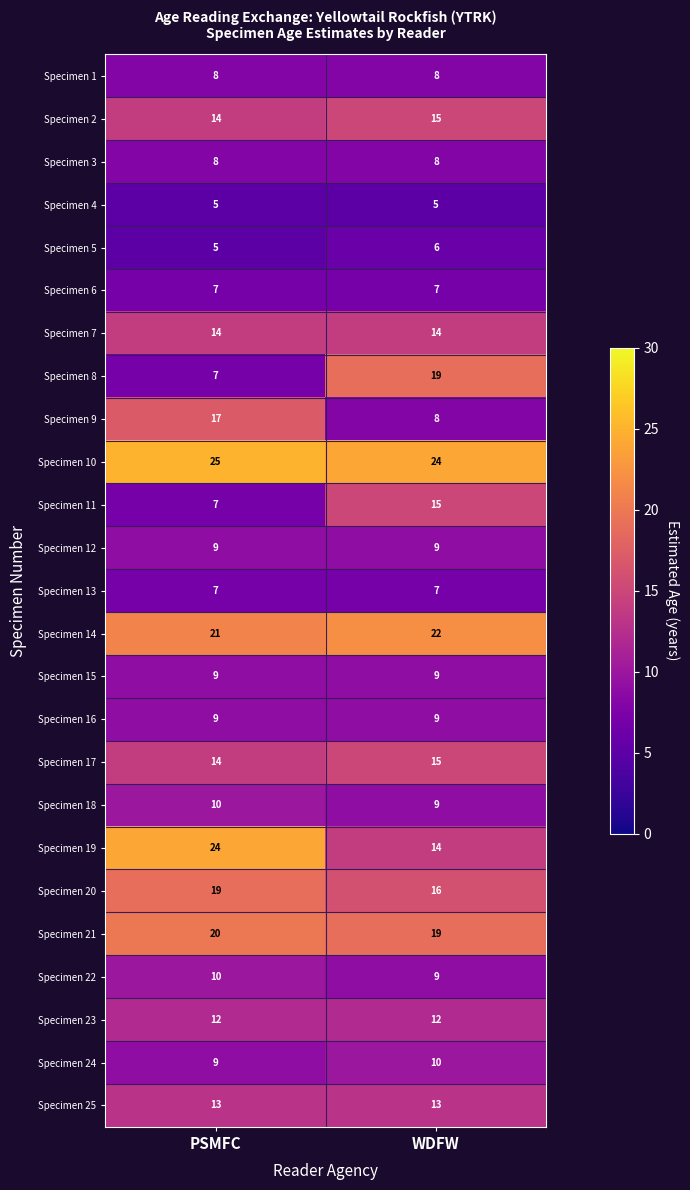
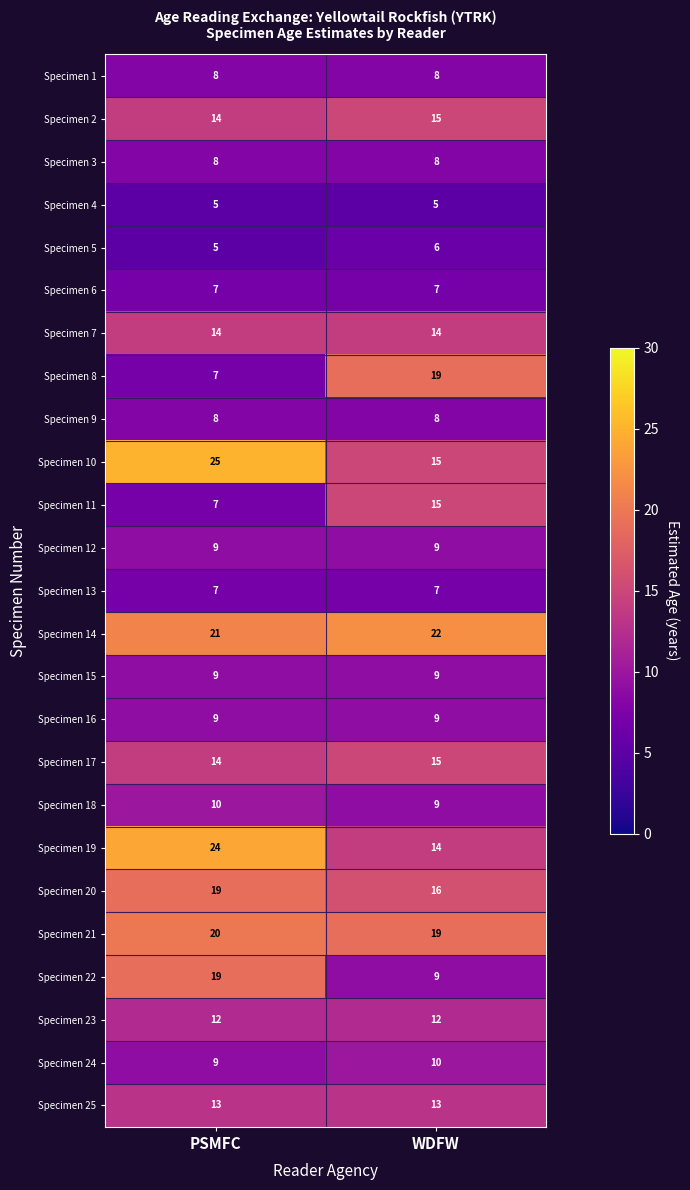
Specimen 9, PSMFC: 17 -> 8
Specimen 10, WDFW: 24 -> 15
Specimen 22, PSMFC: 10 -> 19
